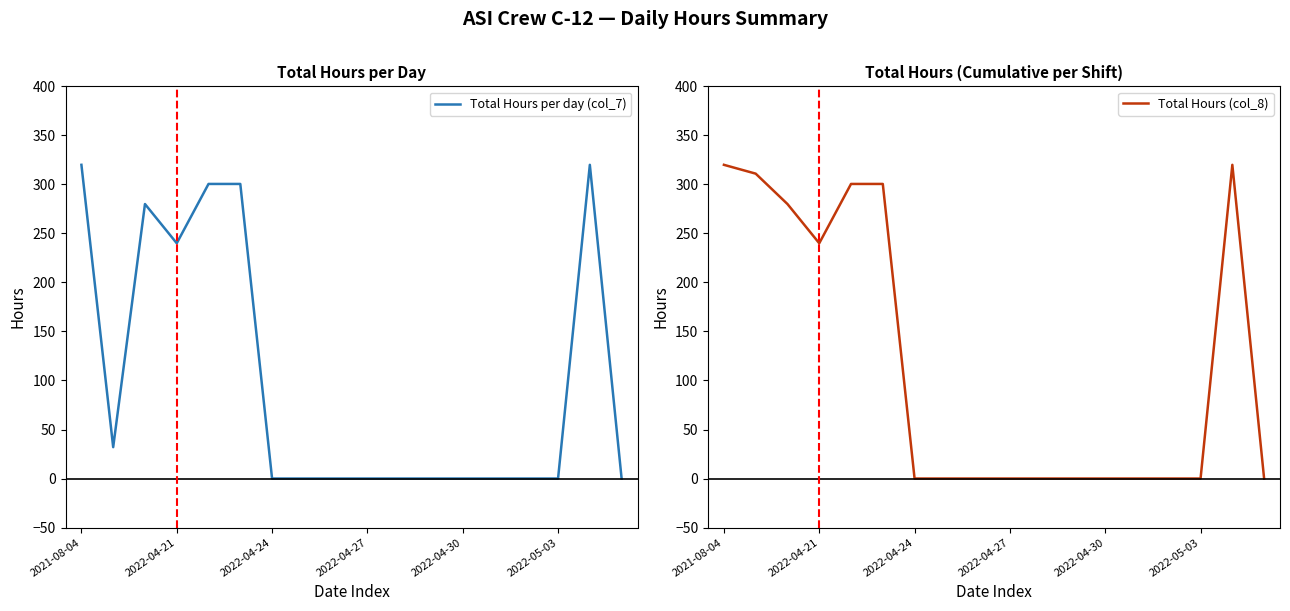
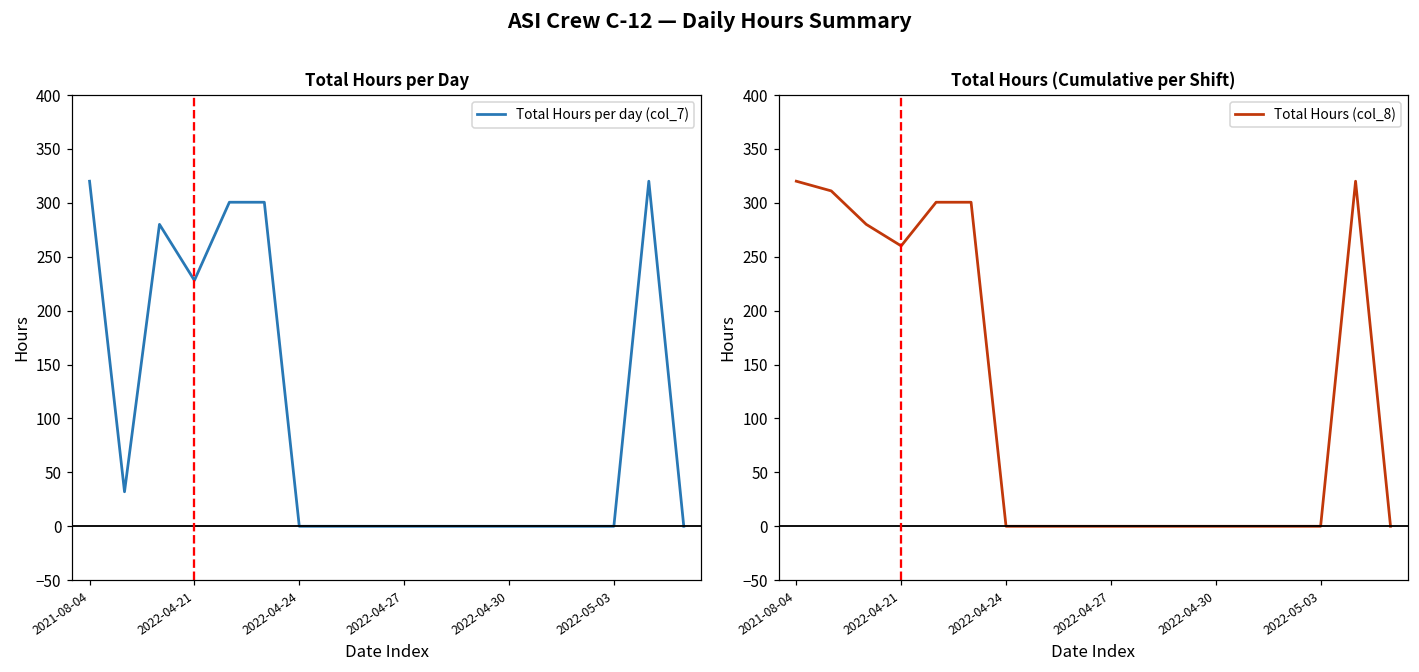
Total Hours per Day, 2022-04-21: 240 -> 230
Total Hours (Cumulative per Shift), 2022-04-21: 240 -> 260
